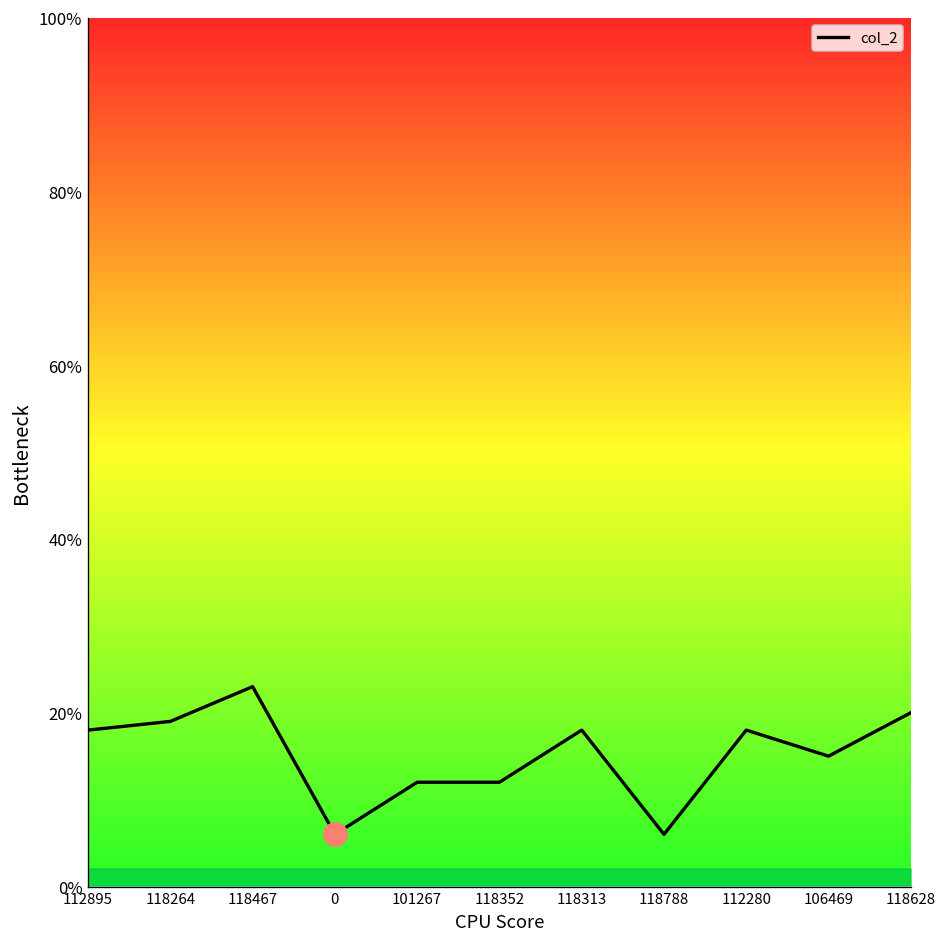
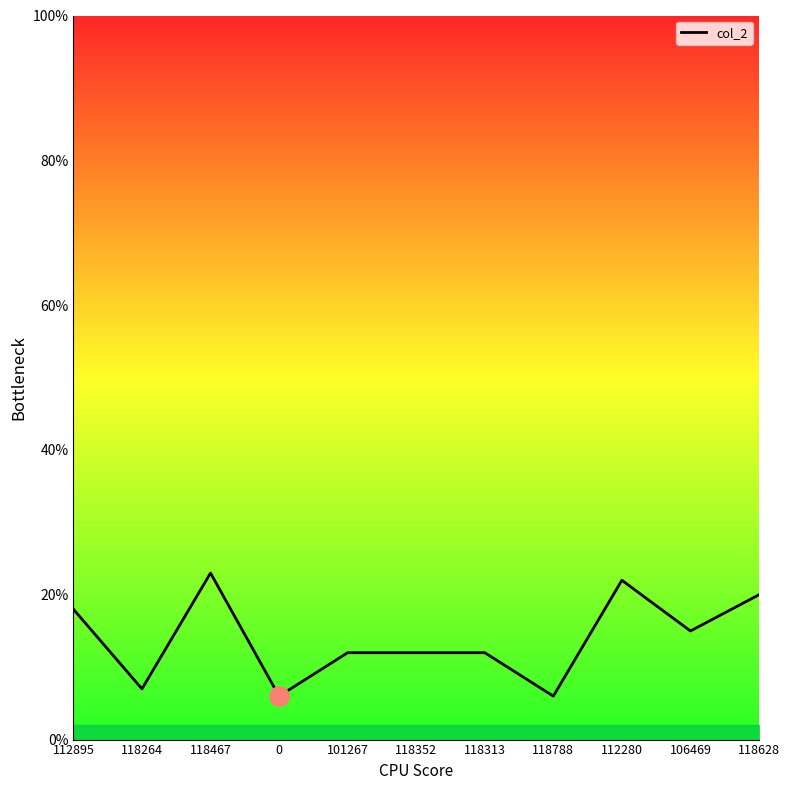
col_2, 118264: 19% -> 7%
col_2, 118313: 18% -> 12%
col_2, 112280: 18% -> 22%
